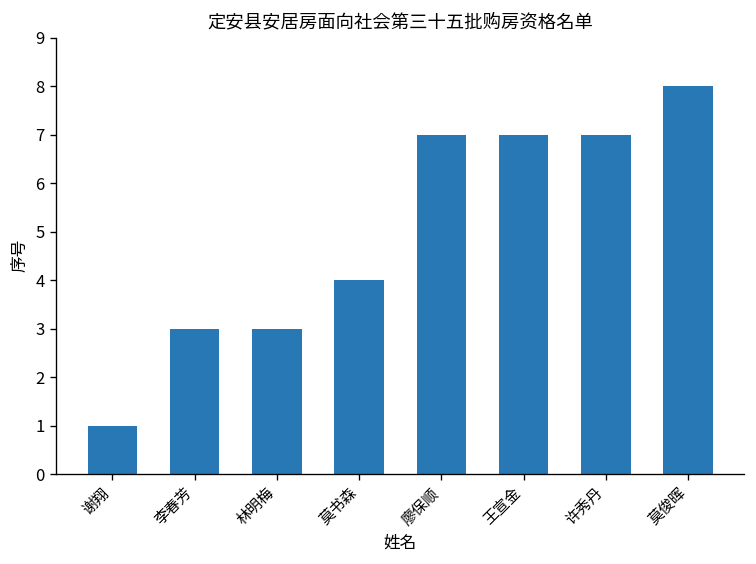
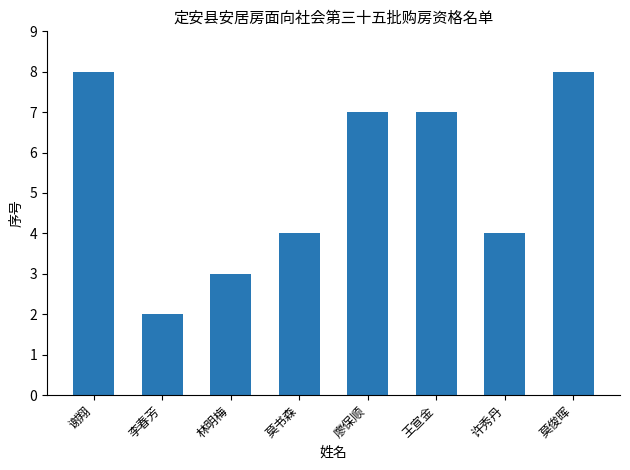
谢翔: 1 -> 8
李春芳: 3 -> 2
许秀丹: 7 -> 4
